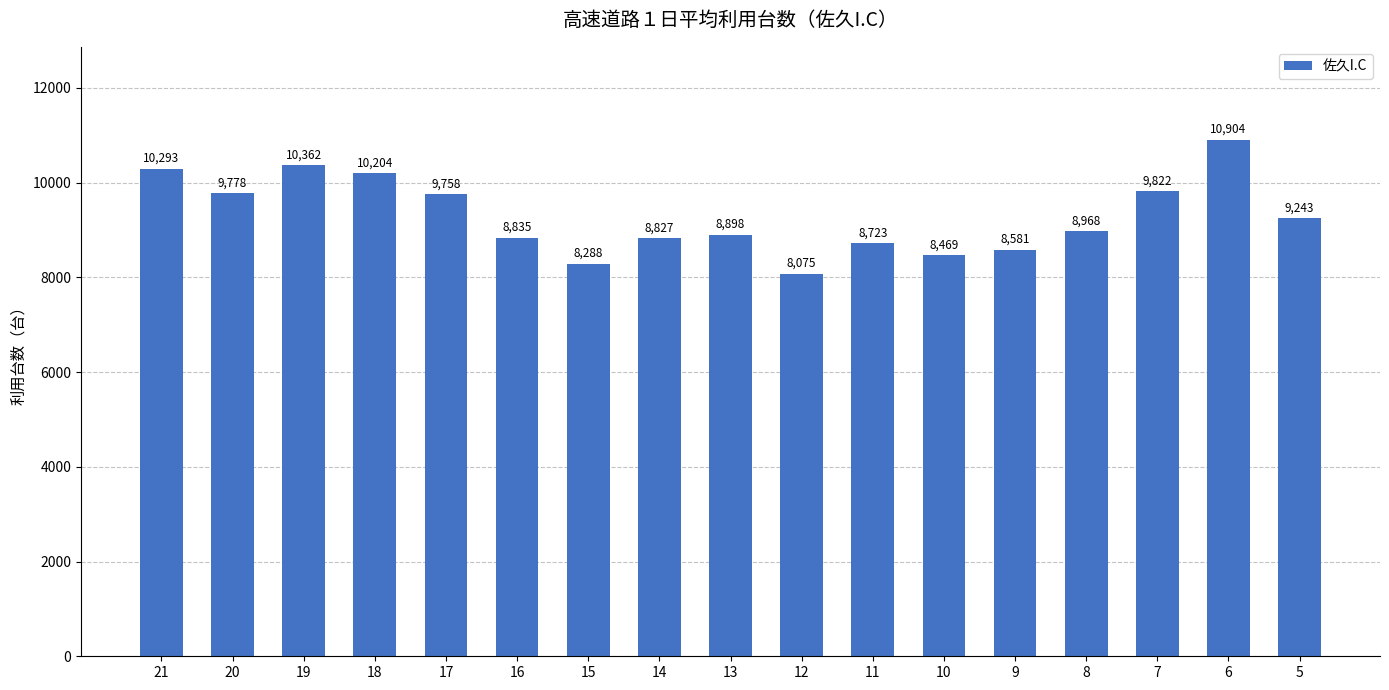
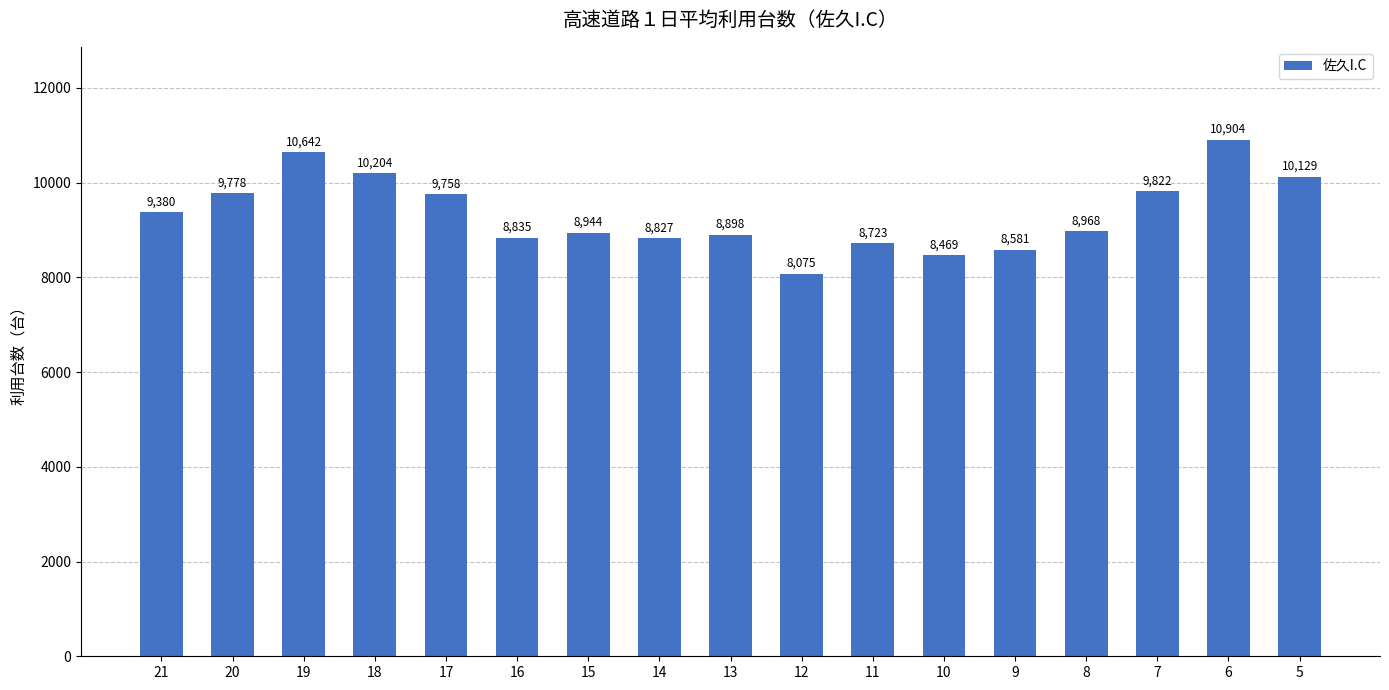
21: 10,293 -> 9,380
19: 10,362 -> 10,642
15: 8,288 -> 8,944
5: 9,243 -> 10,129
